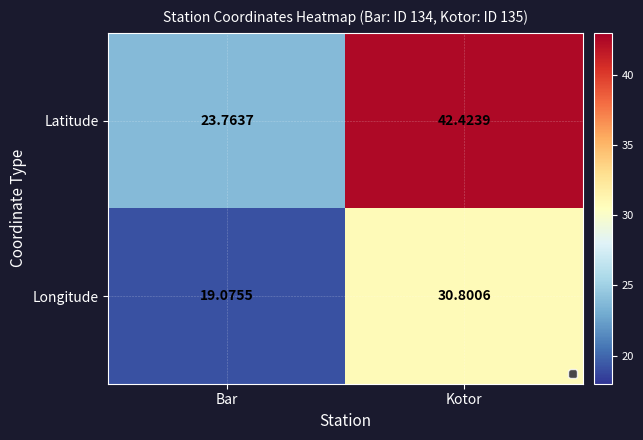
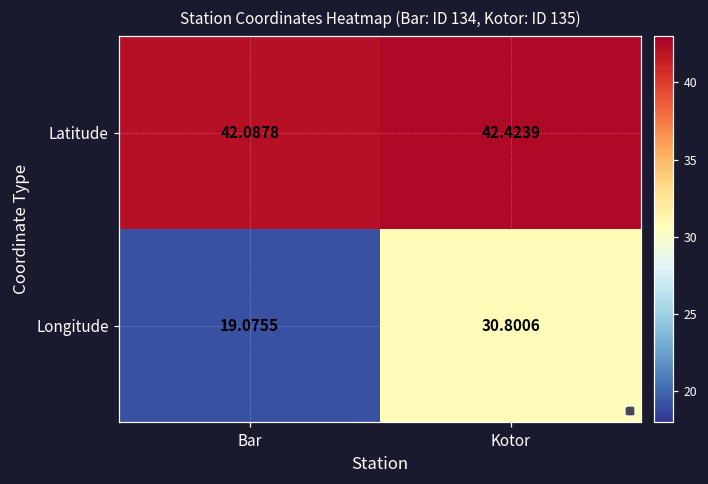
Latitude, Bar: 23.7637 -> 42.0878
